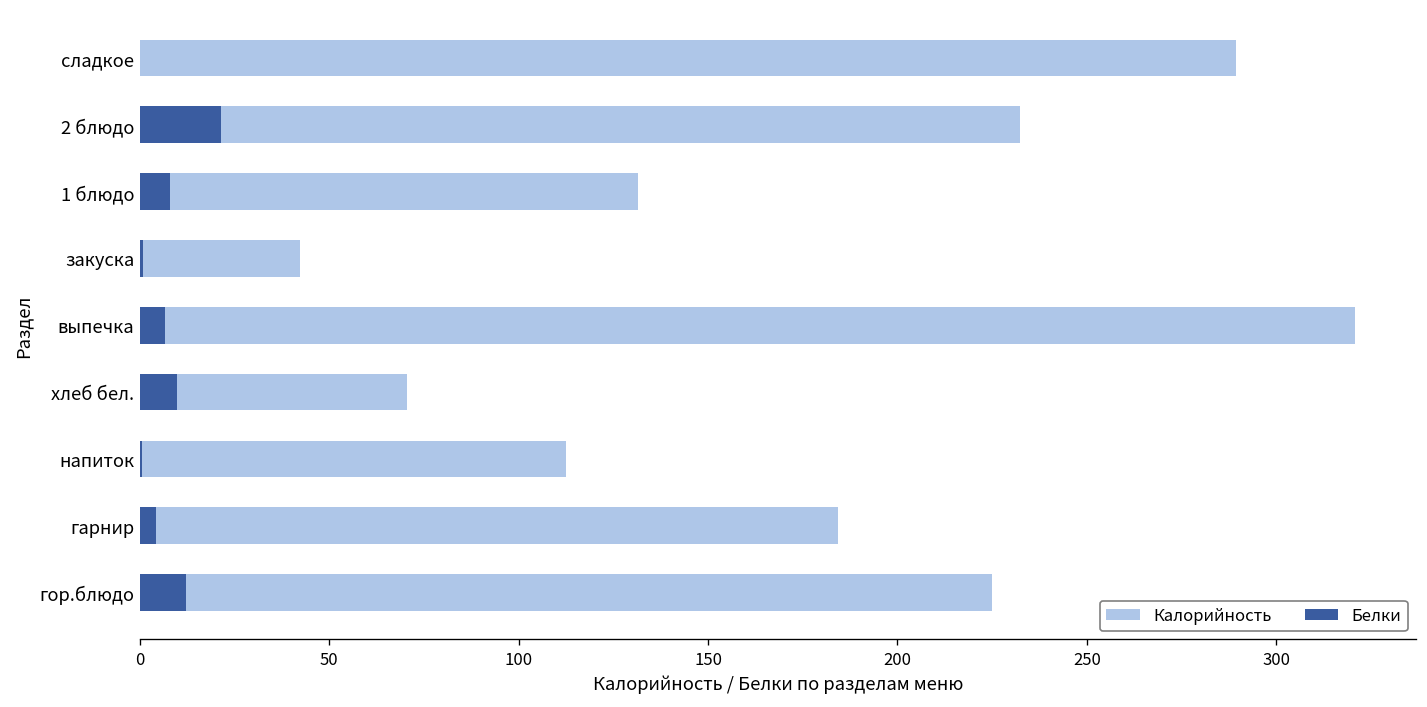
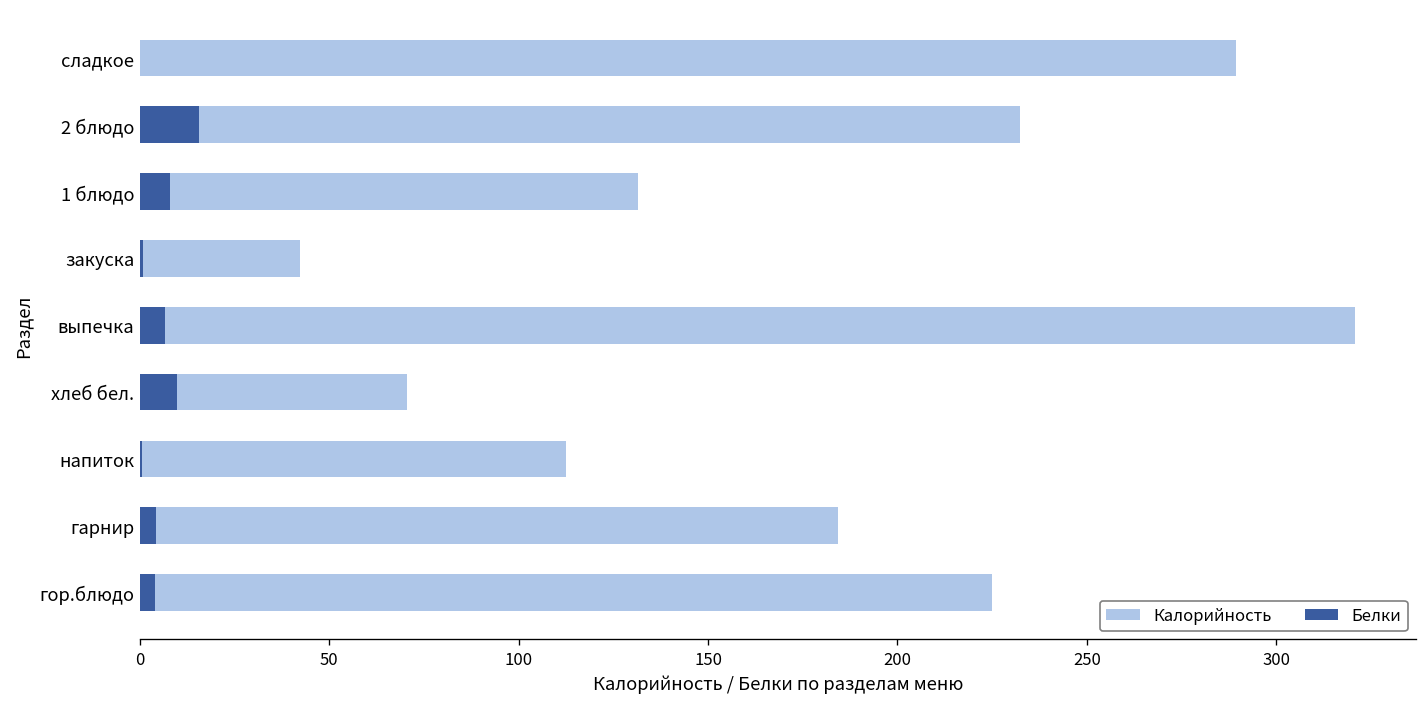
Белки, 2 блюдо: 21 -> 16
Белки, гор.блюдо: 12 -> 4
